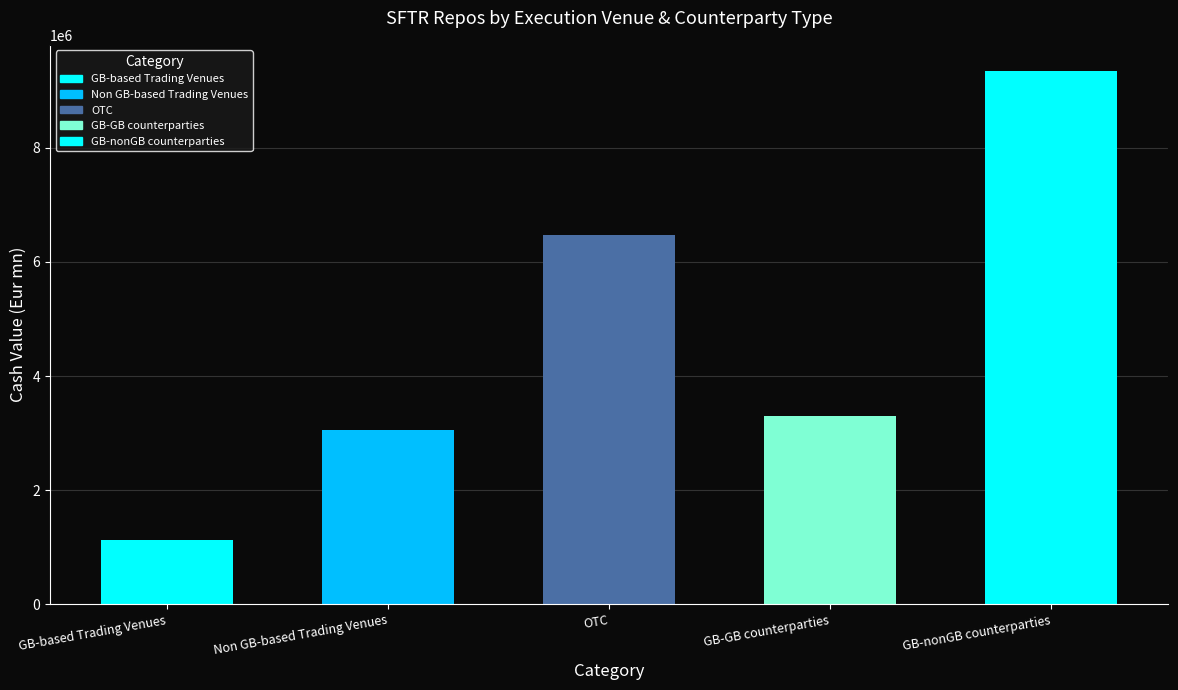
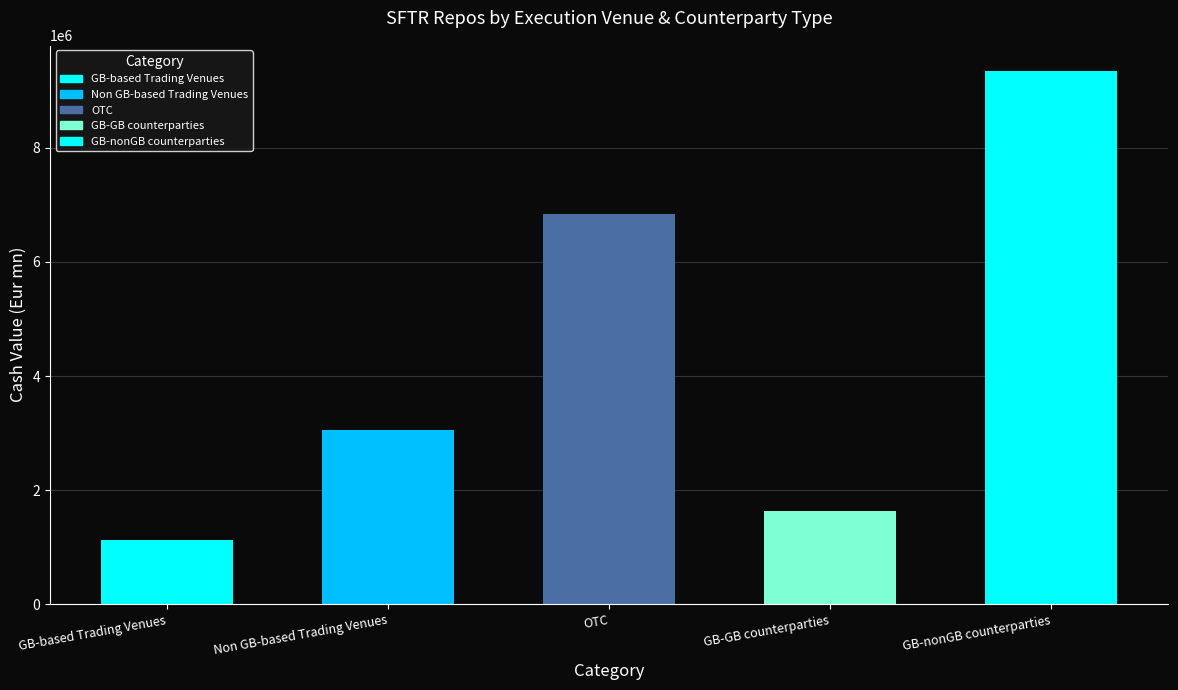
OTC: 6500000 -> 6800000
GB-GB counterparties: 3300000 -> 1600000
